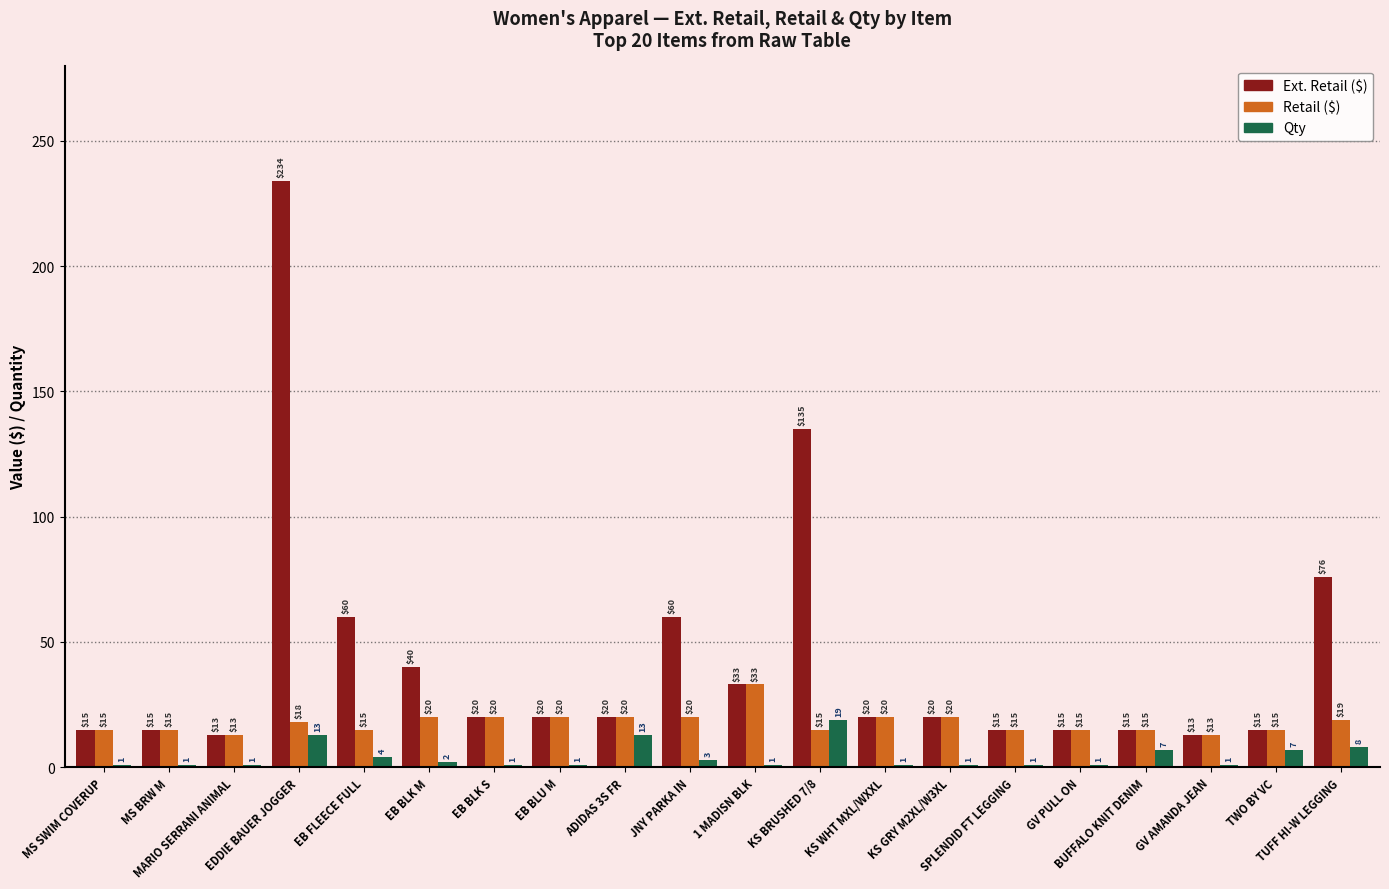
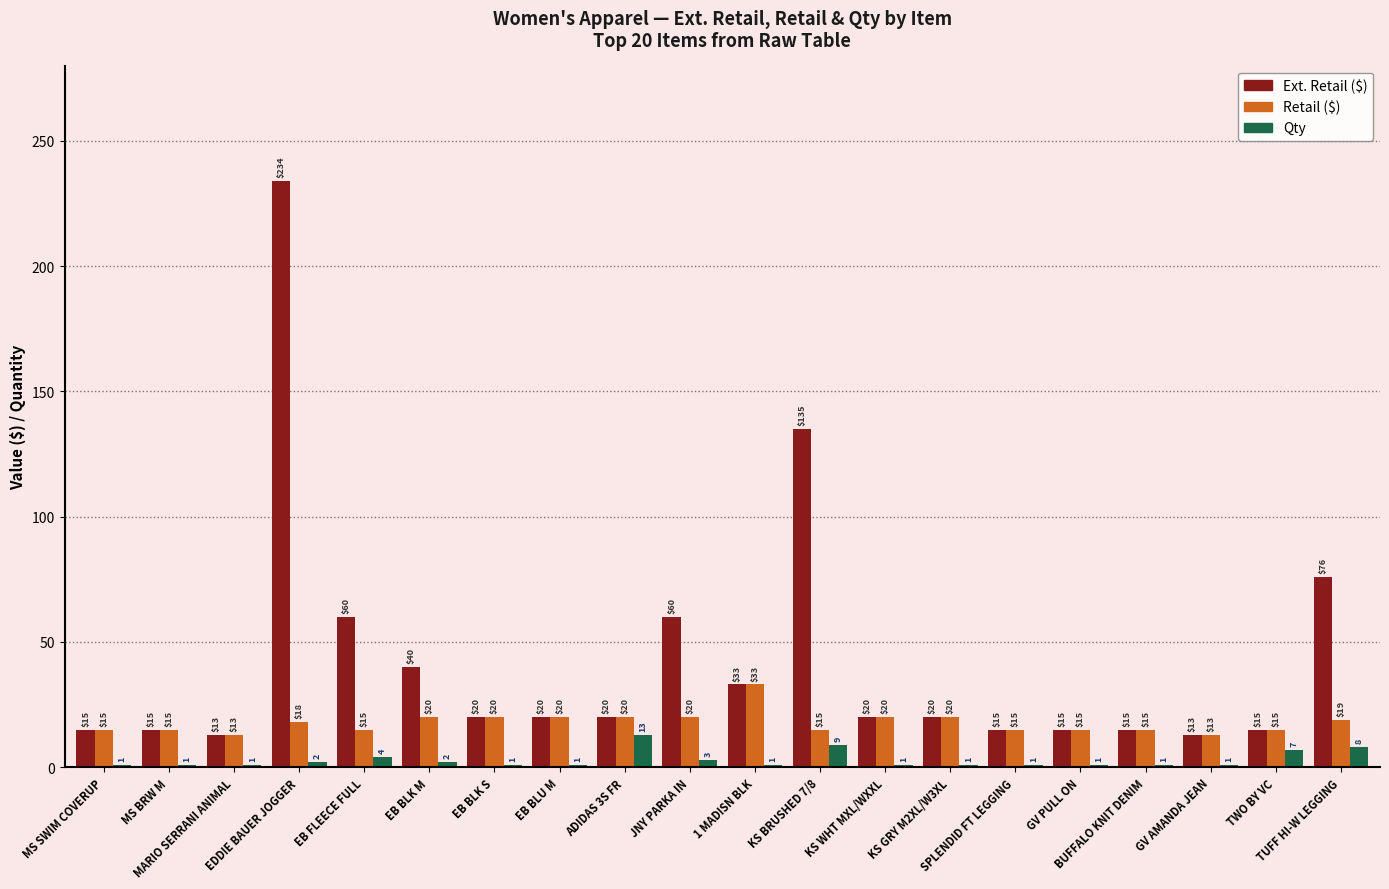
Qty, EDDIE BAUER JOGGER: 13 -> 2
Qty, KS BRUSHED 7/8: 19 -> 9
Qty, BUFFALO KNIT DENIM: 7 -> 1
